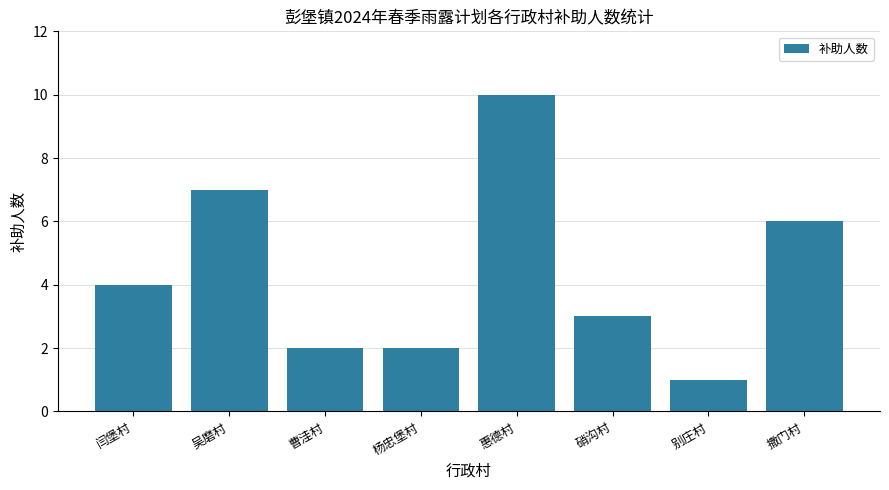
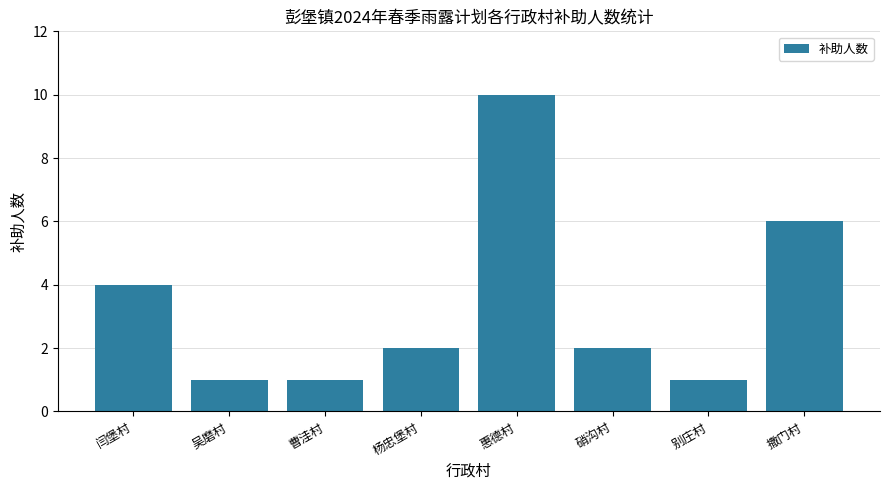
吴磨村: 7 -> 1
曹洼村: 2 -> 1
硝沟村: 3 -> 2
